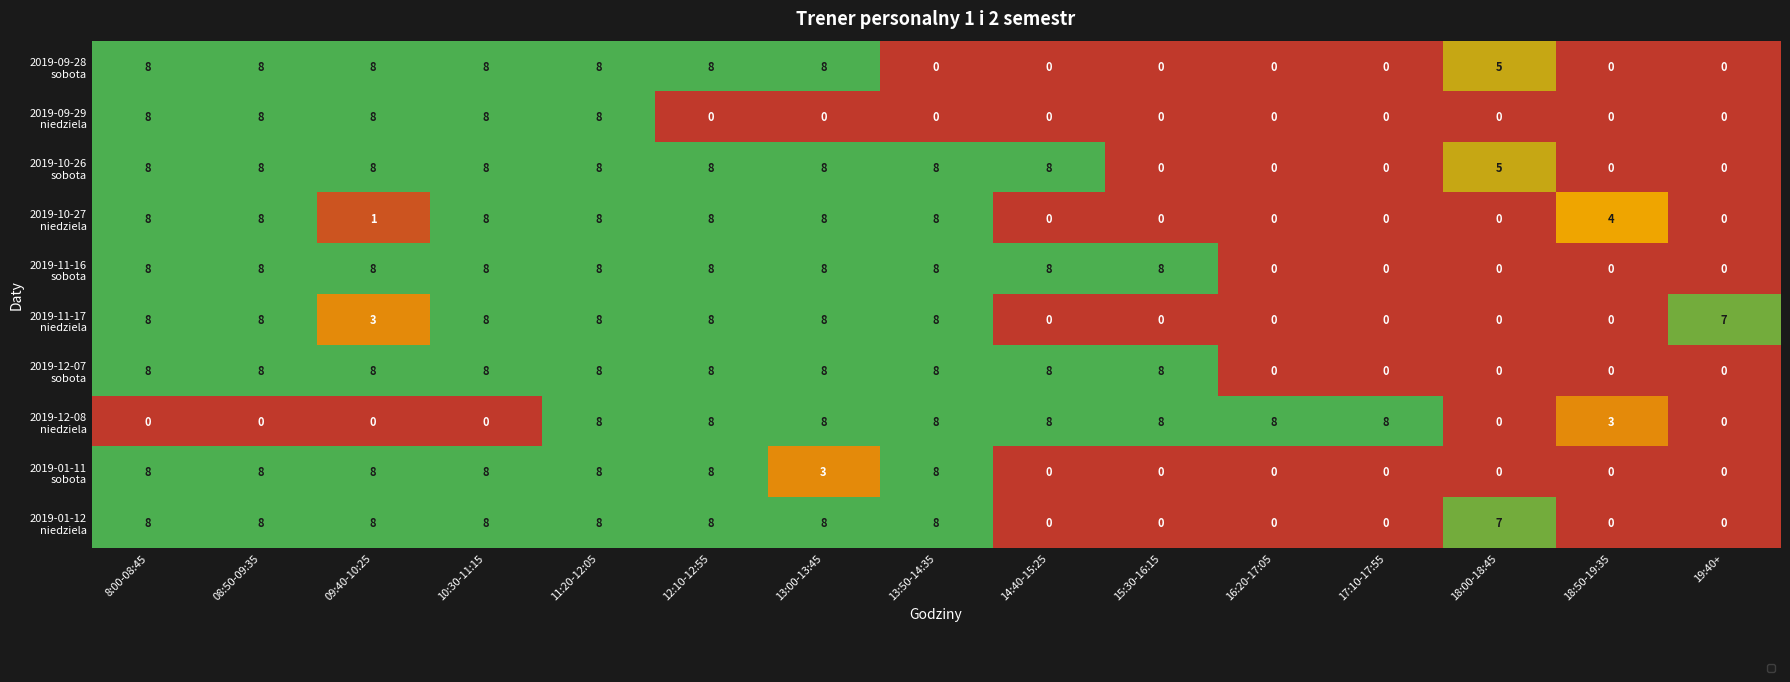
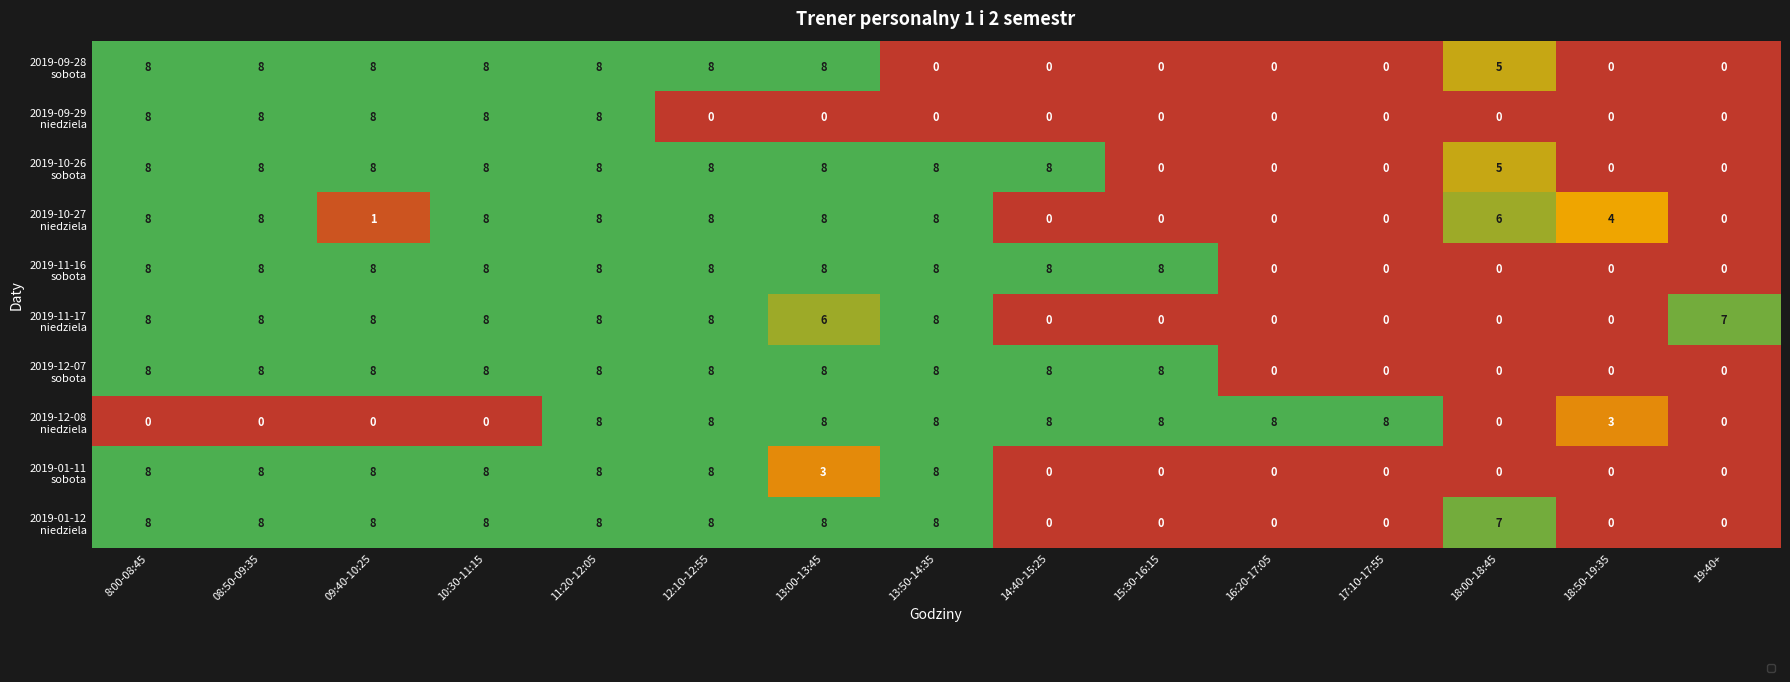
2019-10-27 niedziela, 18:00-18:45: 0 -> 6
2019-11-17 niedziela, 09:40-10:25: 3 -> 8
2019-11-17 niedziela, 13:00-13:45: 8 -> 6
